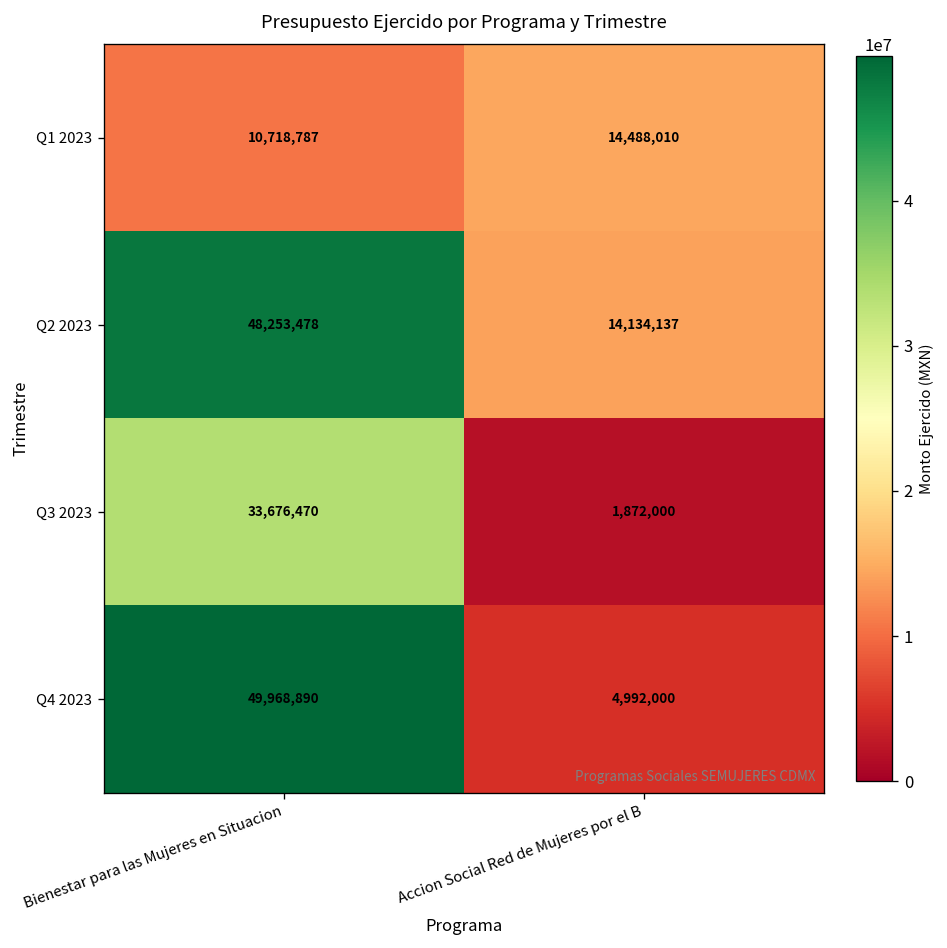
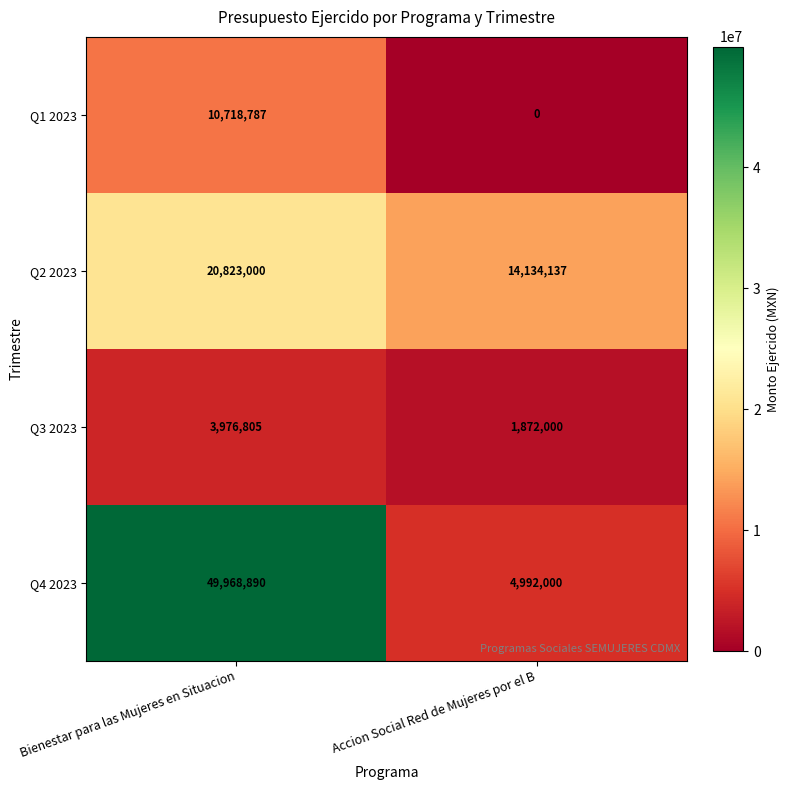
Q1 2023, Accion Social Red de Mujeres por el B: 14,488,010 -> 0
Q2 2023, Bienestar para las Mujeres en Situacion: 48,253,478 -> 20,823,000
Q3 2023, Bienestar para las Mujeres en Situacion: 33,676,470 -> 3,976,805
